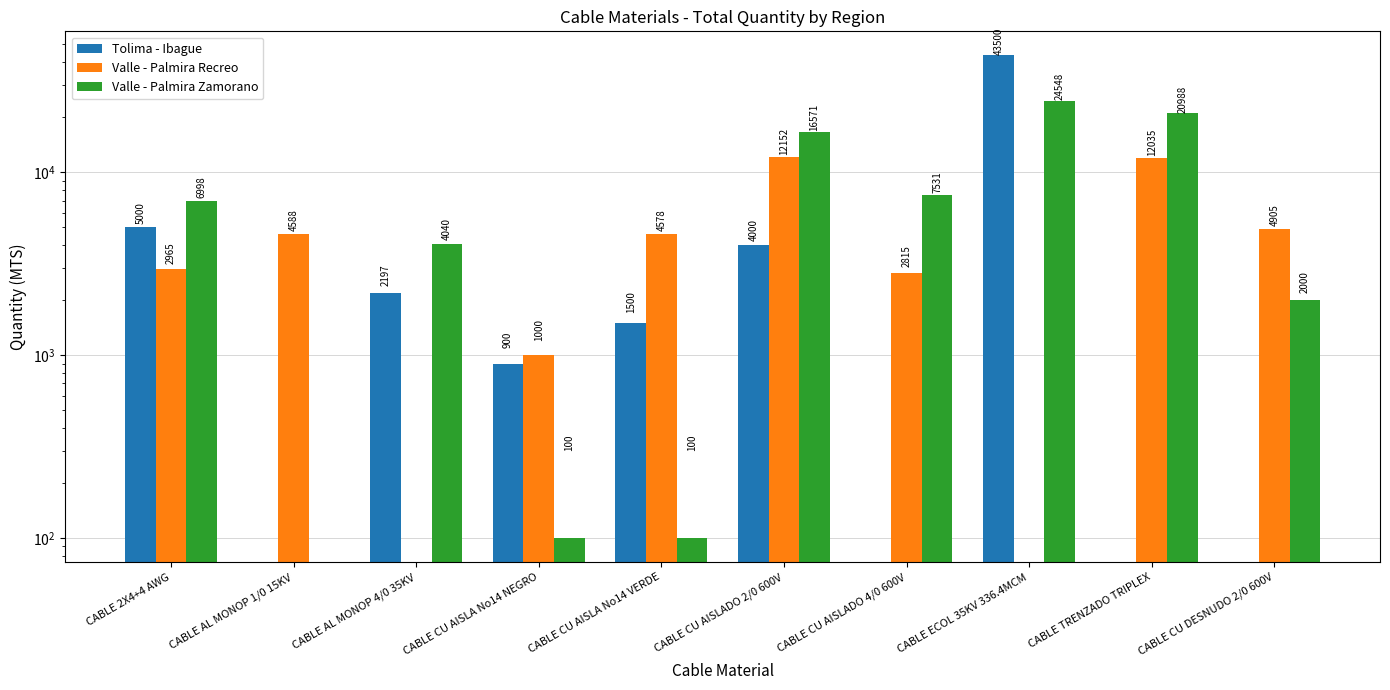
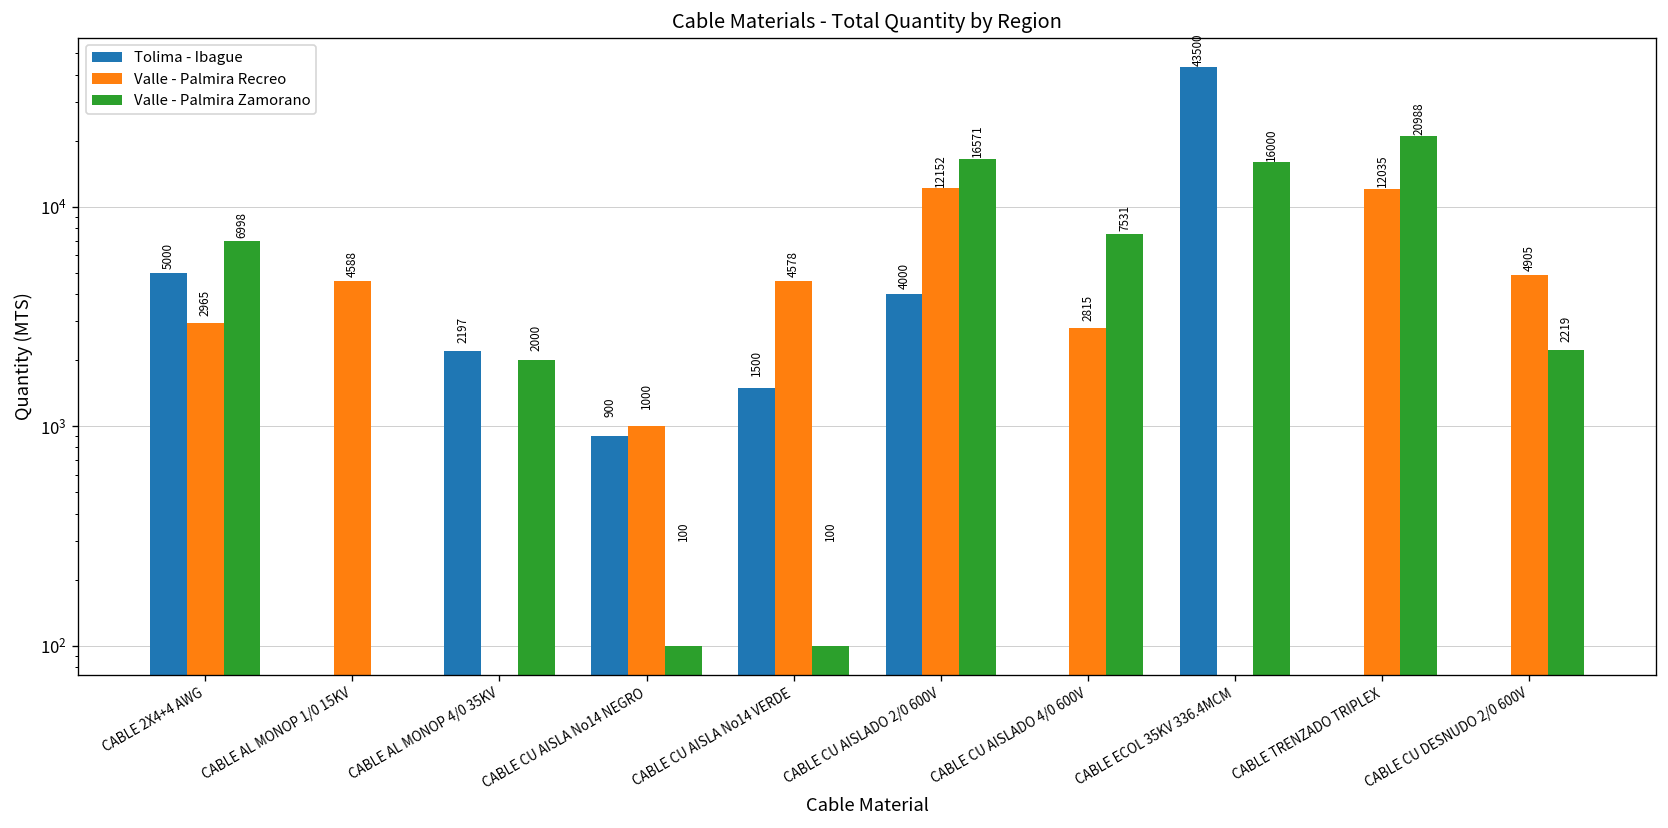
Valle - Palmira Zamorano, CABLE AL MONOP 4/0 35KV: 4040 -> 2000
Valle - Palmira Zamorano, CABLE ECOL 35KV 336.4MCM: 24548 -> 16000
Valle - Palmira Zamorano, CABLE CU DESNUDO 2/0 600V: 2000 -> 2219
